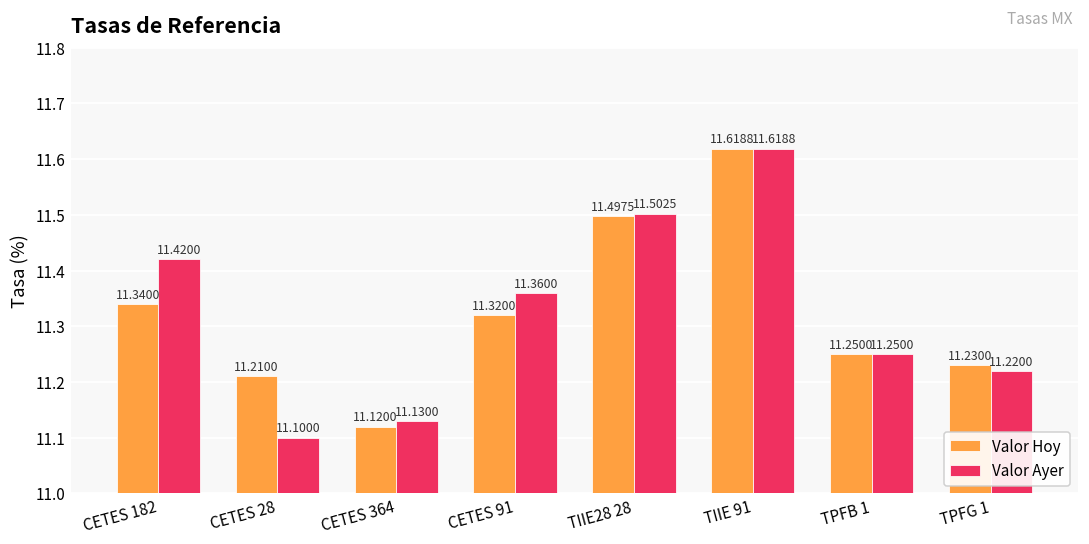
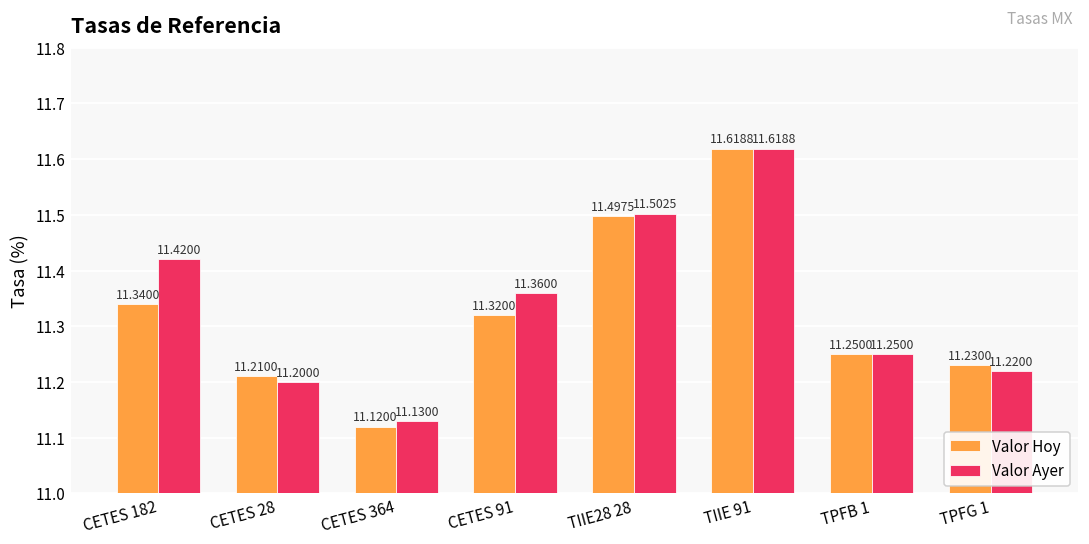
Valor Ayer, CETES 28: 11.1000 -> 11.2000
